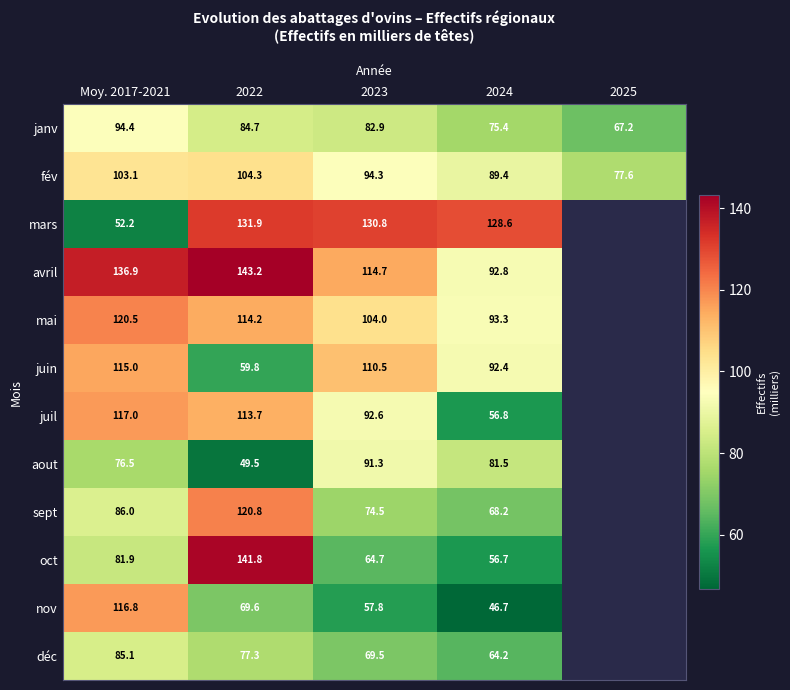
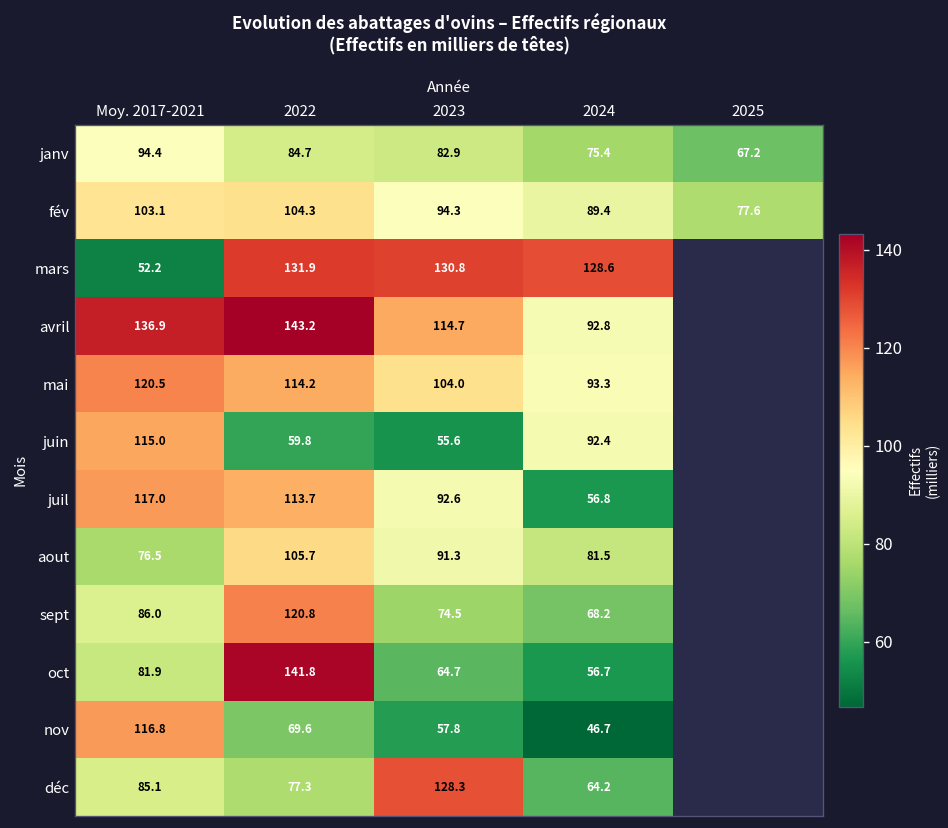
juin, 2023: 110.5 -> 55.6
aout, 2022: 49.5 -> 105.7
déc, 2023: 69.5 -> 128.3
